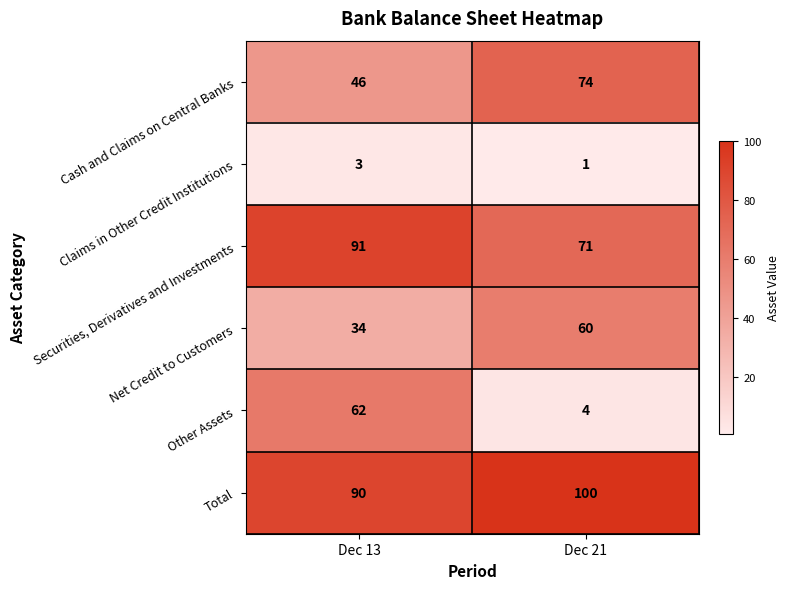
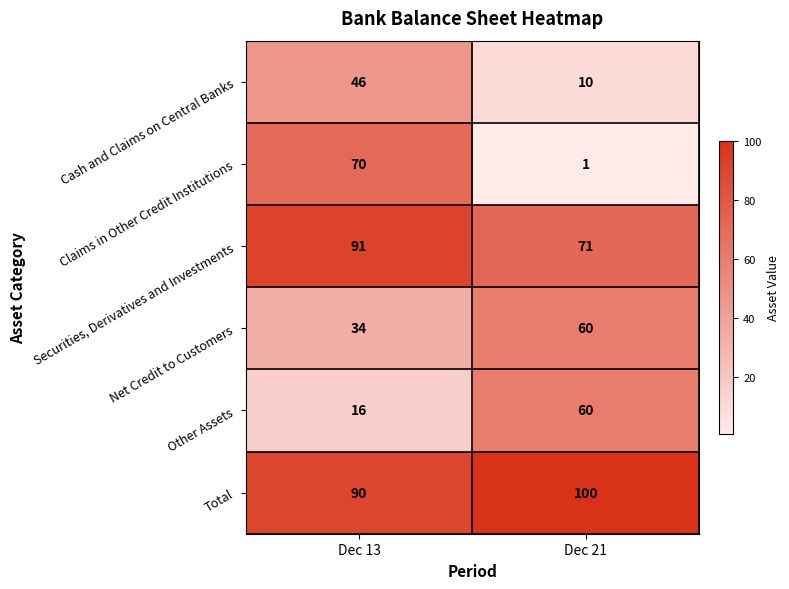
Cash and Claims on Central Banks, Dec 21: 74 -> 10
Claims in Other Credit Institutions, Dec 13: 3 -> 70
Other Assets, Dec 13: 62 -> 16
Other Assets, Dec 21: 4 -> 60
